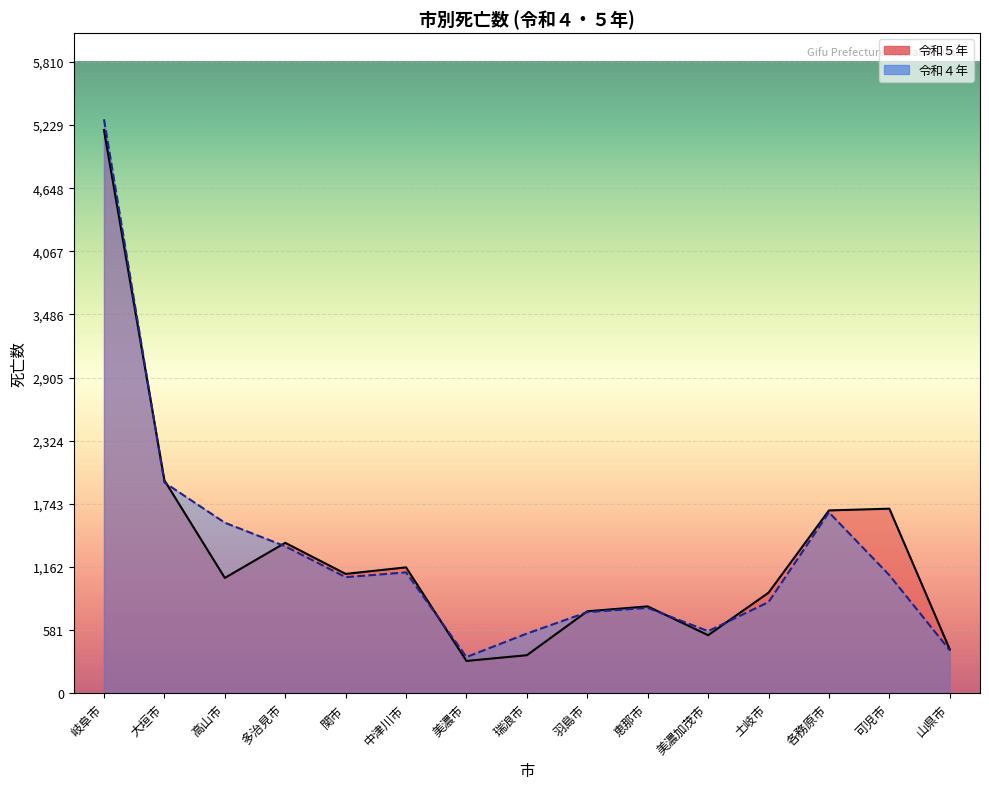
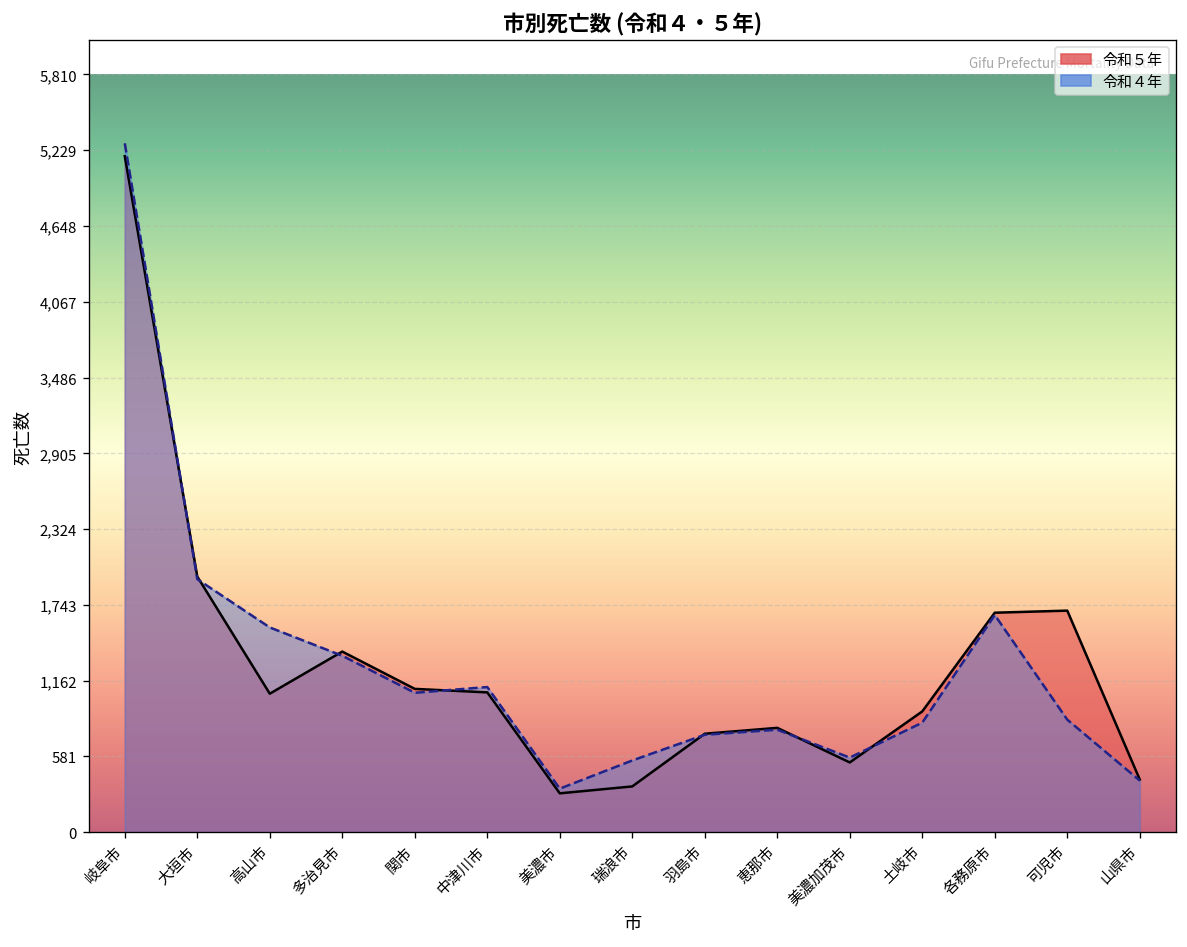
令和５年, 中津川市: 1,160 -> 1,070
令和４年, 可児市: 1,090 -> 860
